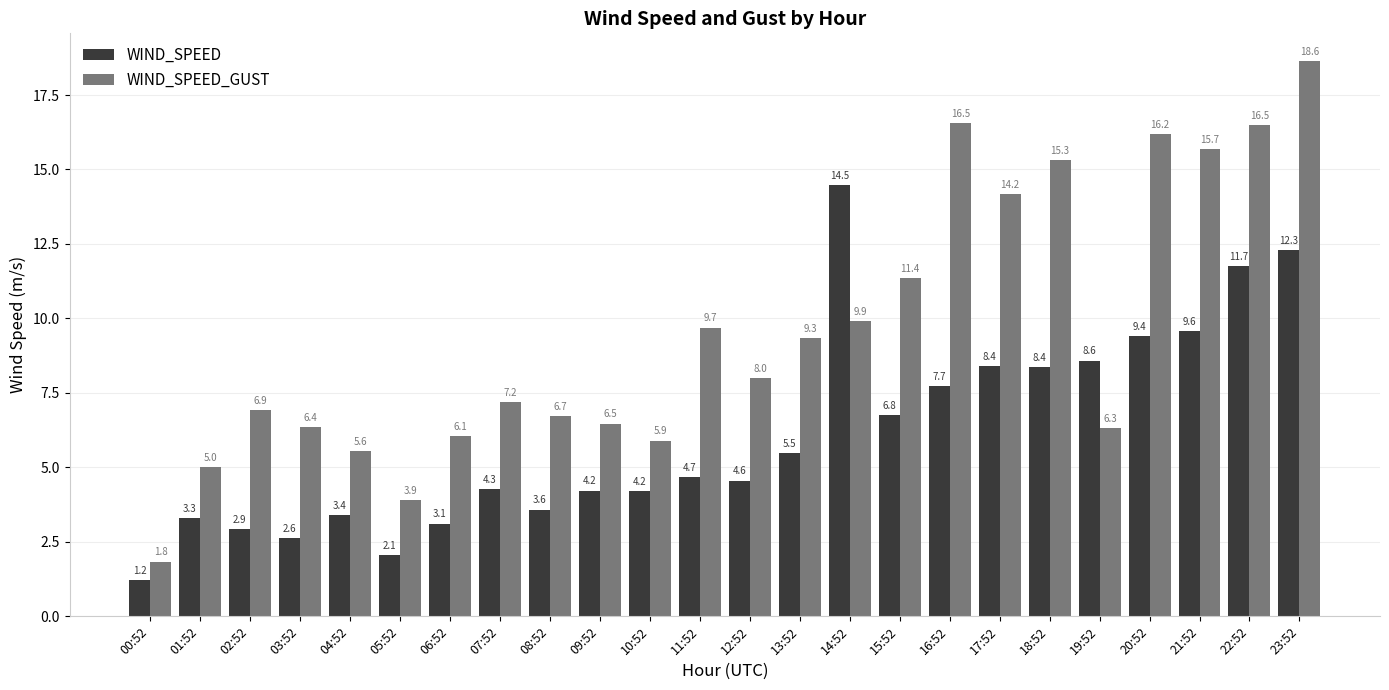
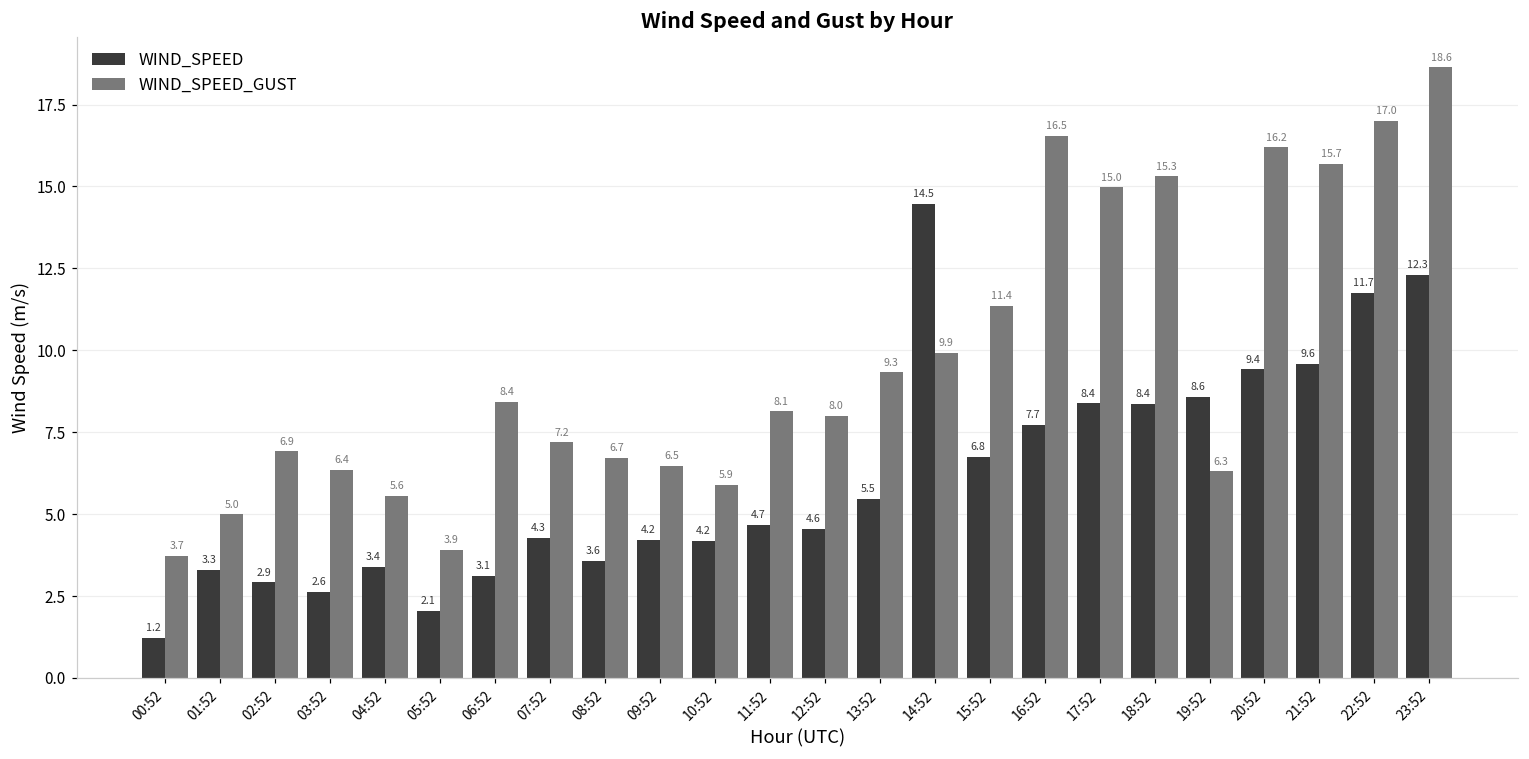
WIND_SPEED_GUST, 00:52: 1.8 -> 3.7
WIND_SPEED_GUST, 06:52: 6.1 -> 8.4
WIND_SPEED_GUST, 11:52: 9.7 -> 8.1
WIND_SPEED_GUST, 17:52: 14.2 -> 15.0
WIND_SPEED_GUST, 22:52: 16.5 -> 17.0
